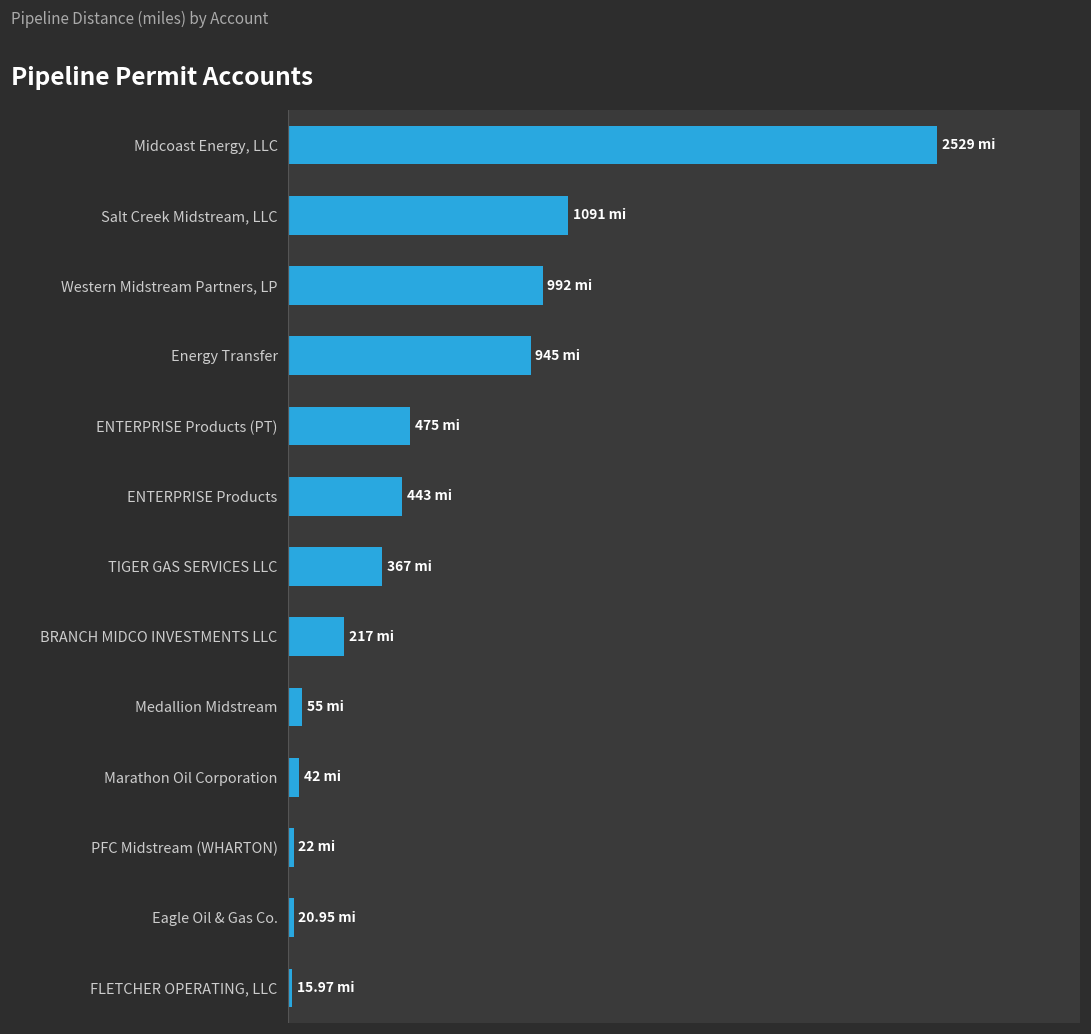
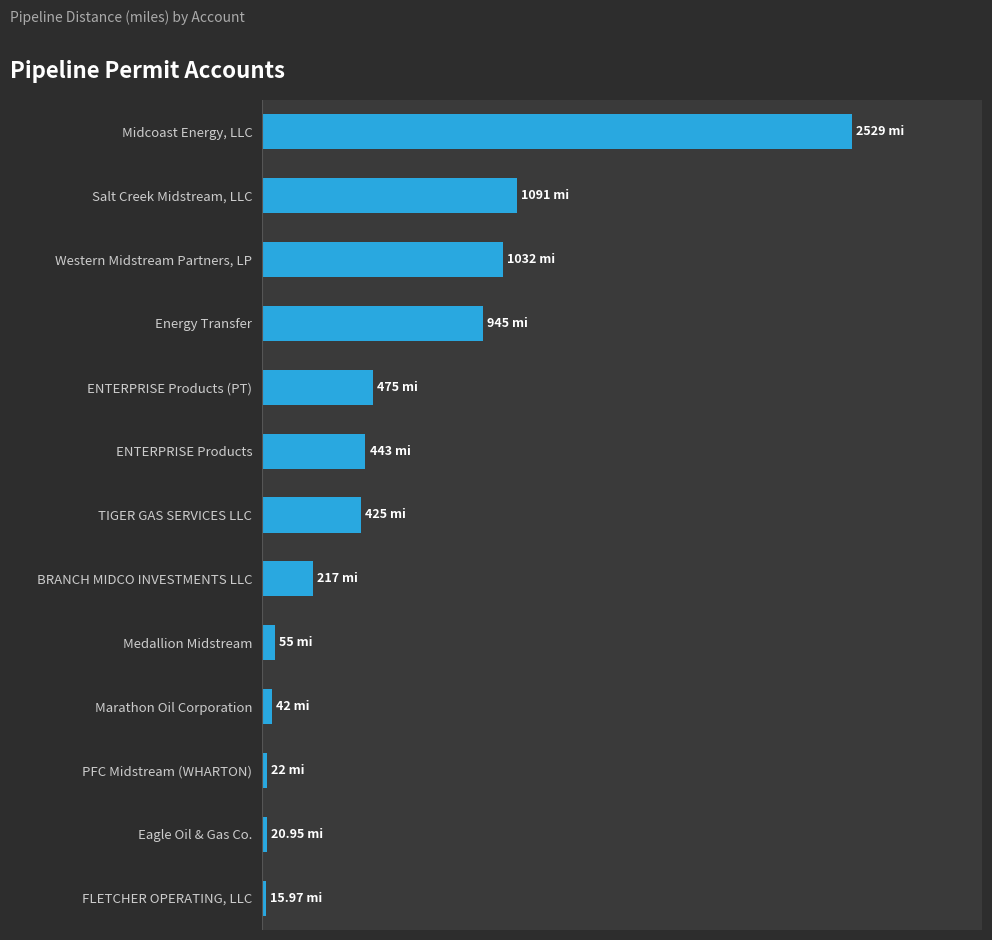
Western Midstream Partners, LP: 992 -> 1032
TIGER GAS SERVICES LLC: 367 -> 425
